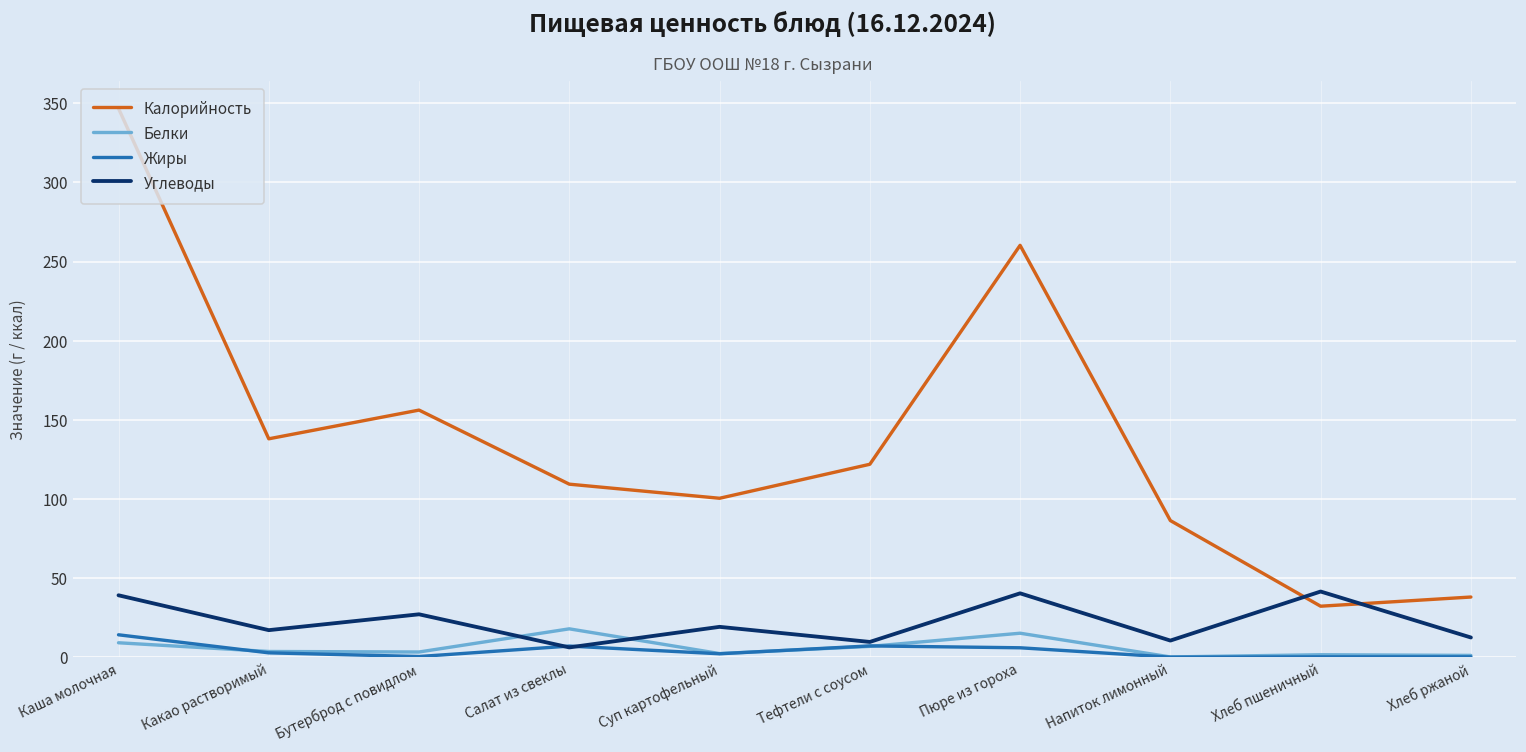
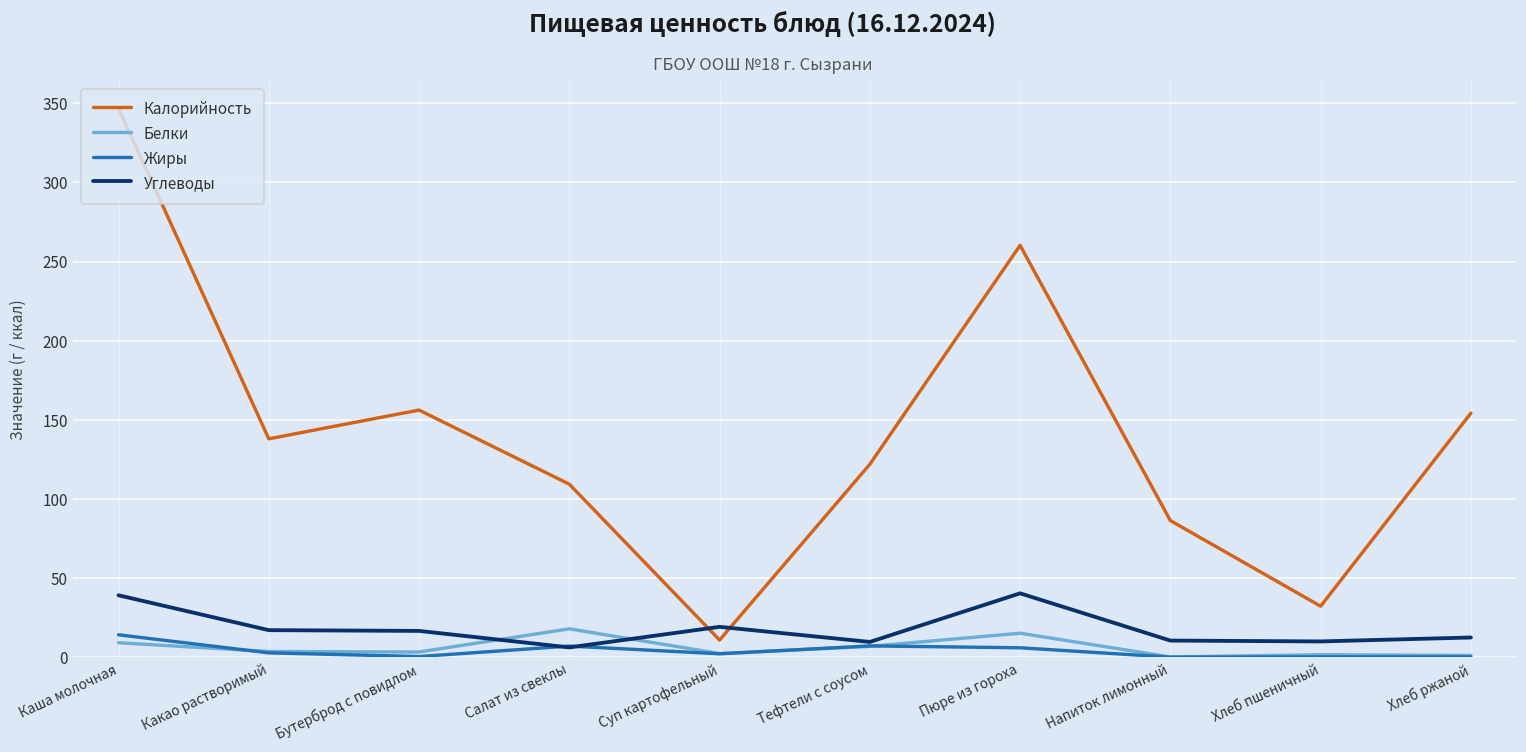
Углеводы, Бутерброд с повидлом: 27 -> 17
Калорийность, Суп картофельный: 100 -> 11
Углеводы, Хлеб пшеничный: 41 -> 10
Калорийность, Хлеб ржаной: 38 -> 154
